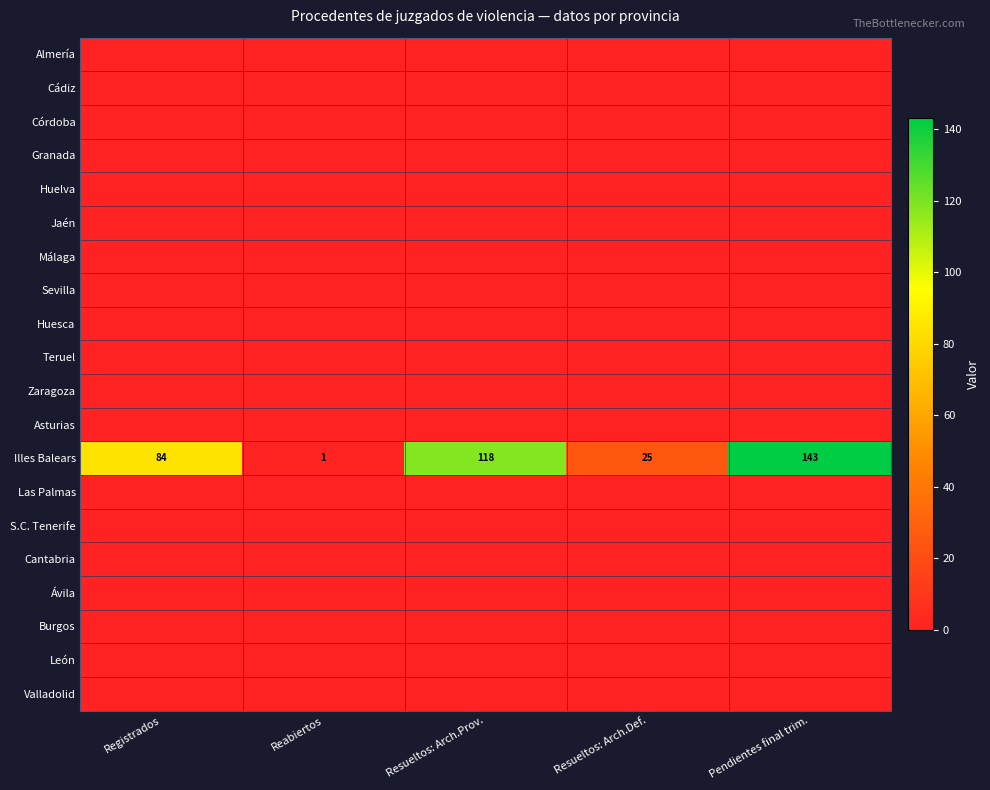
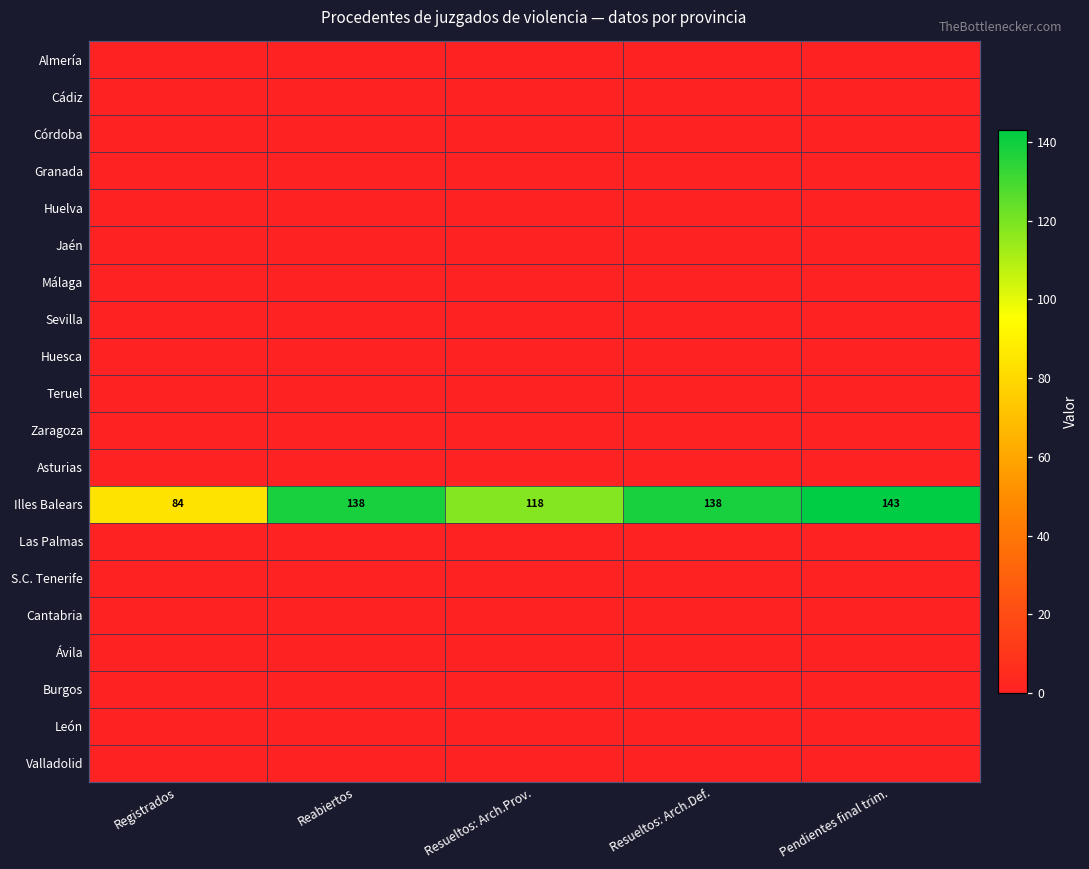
Illes Balears, Reabiertos: 1 -> 138
Illes Balears, Resueltos: Arch.Def.: 25 -> 138
